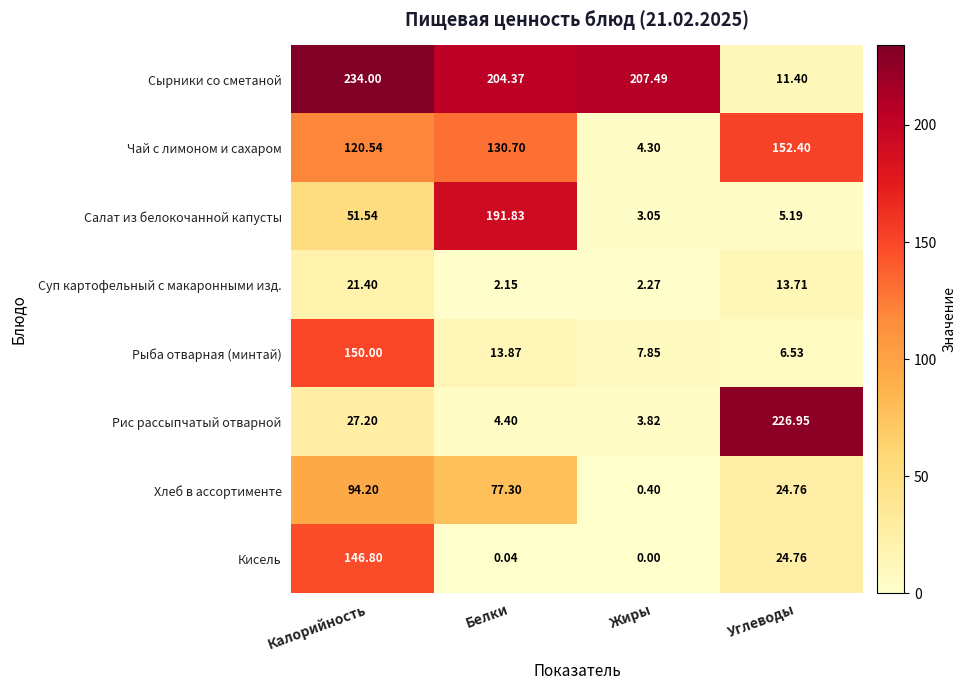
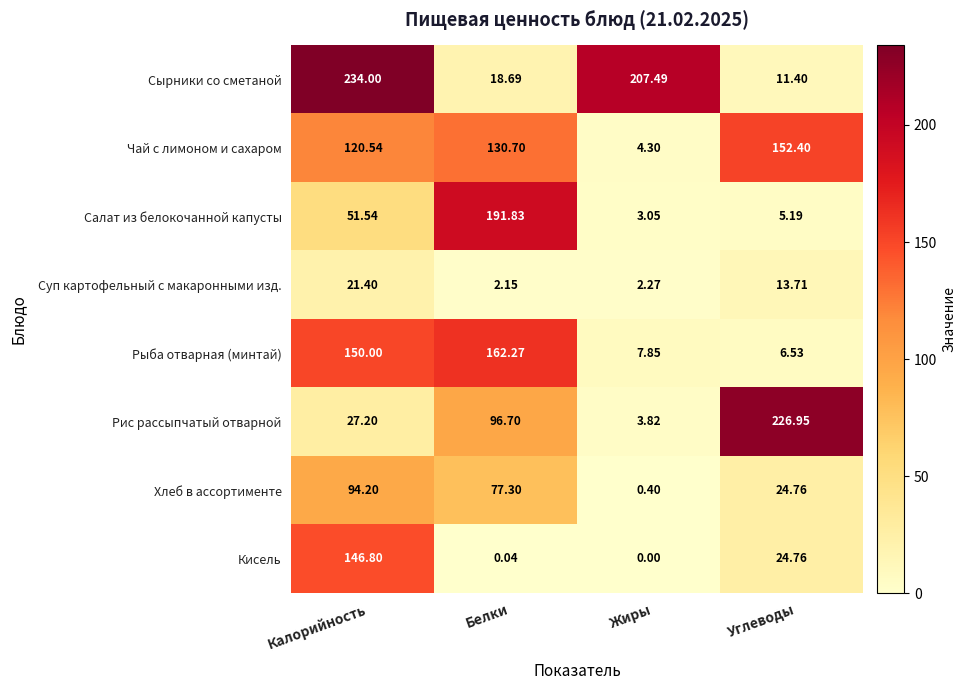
Сырники со сметаной, Белки: 204.37 -> 18.69
Рыба отварная (минтай), Белки: 13.87 -> 162.27
Рис рассыпчатый отварной, Белки: 4.40 -> 96.70
